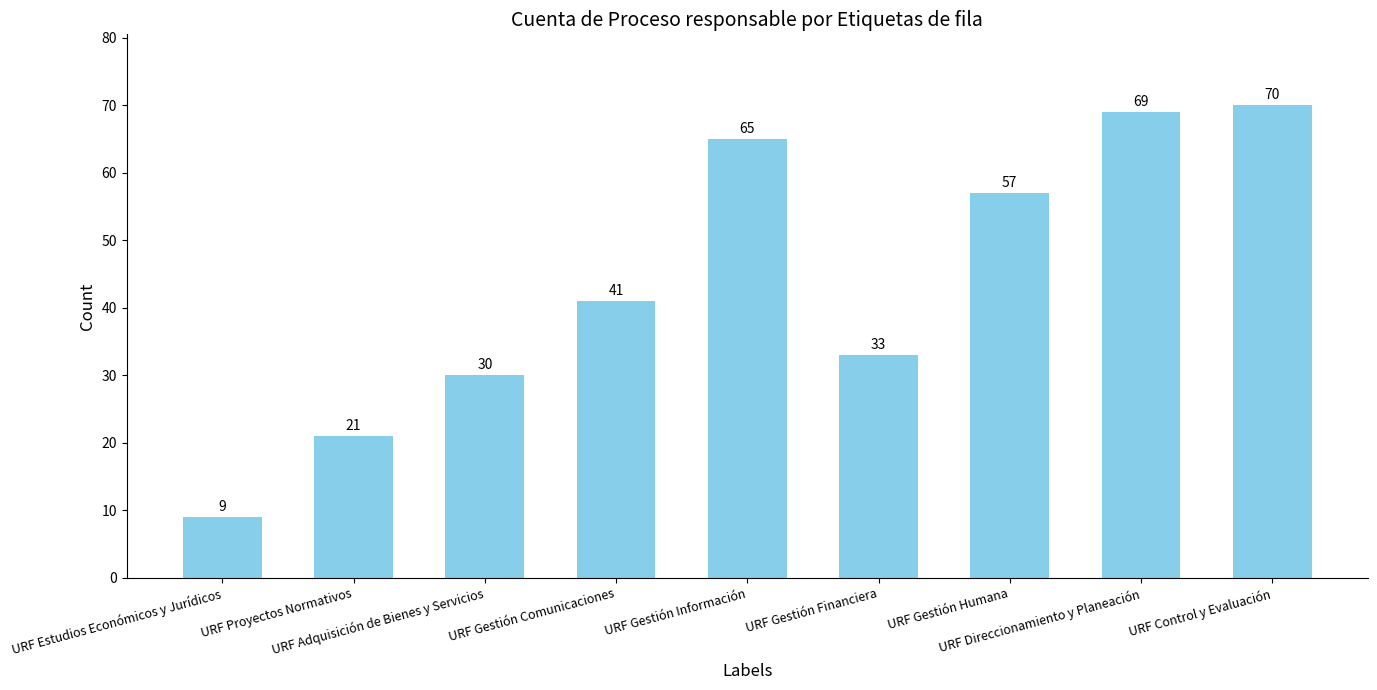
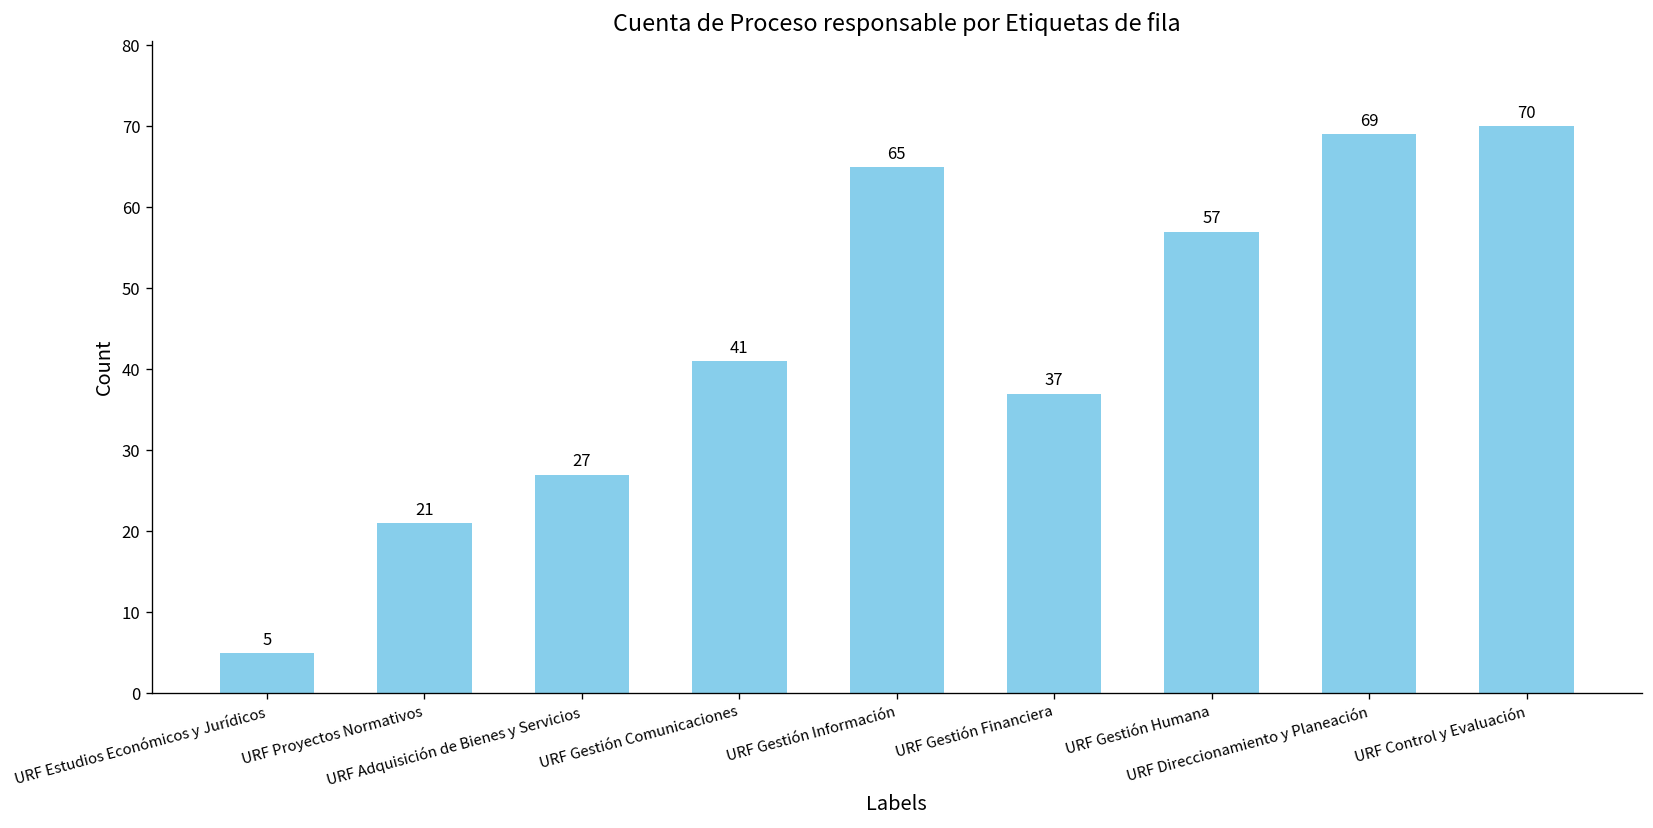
URF Estudios Económicos y Jurídicos: 9 -> 5
URF Adquisición de Bienes y Servicios: 30 -> 27
URF Gestión Financiera: 33 -> 37
